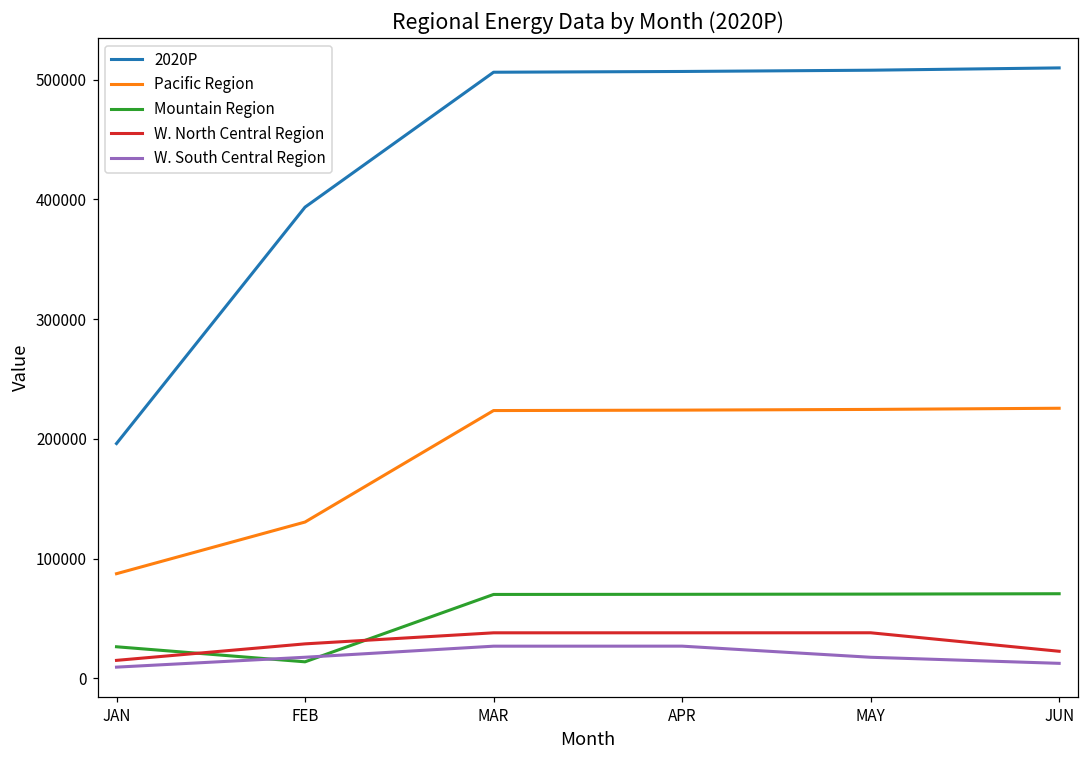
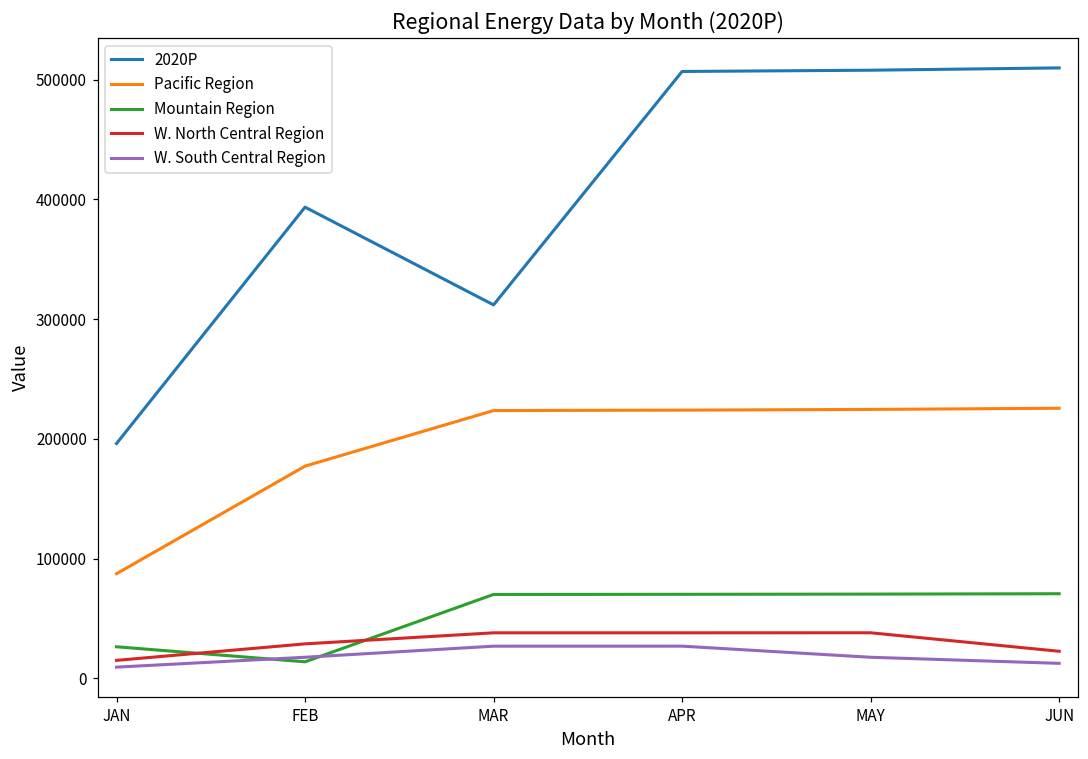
Pacific Region, FEB: 130000 -> 177000
2020P, MAR: 506000 -> 312000
